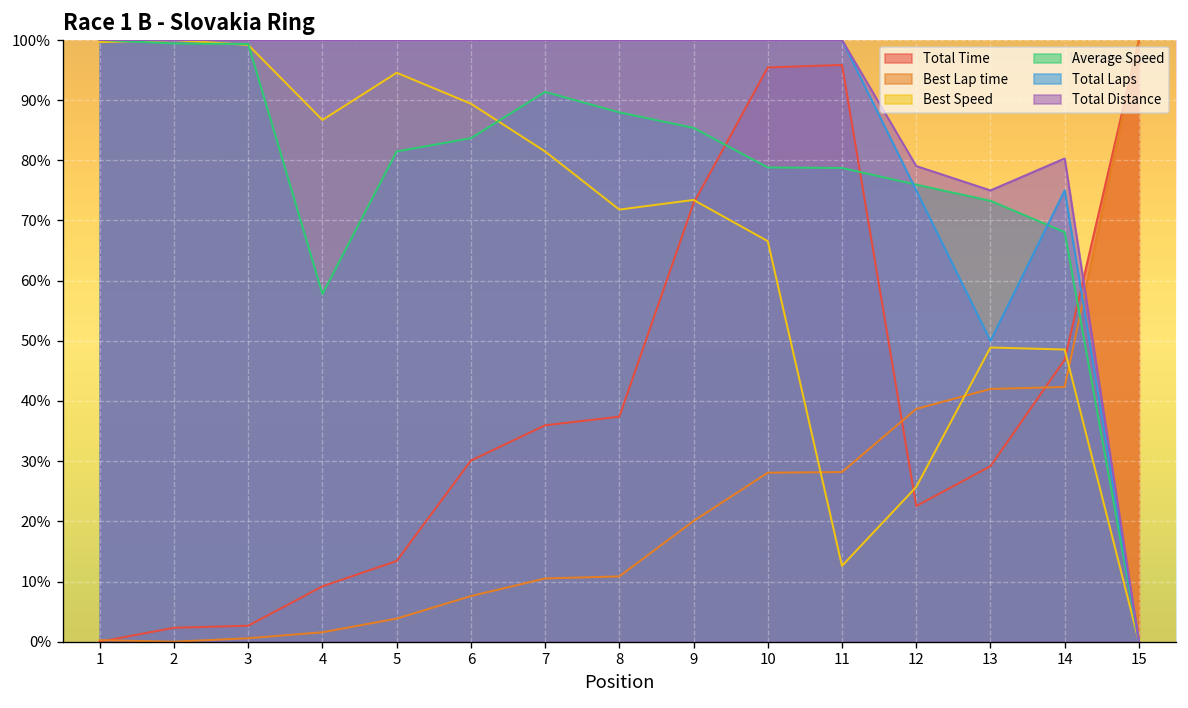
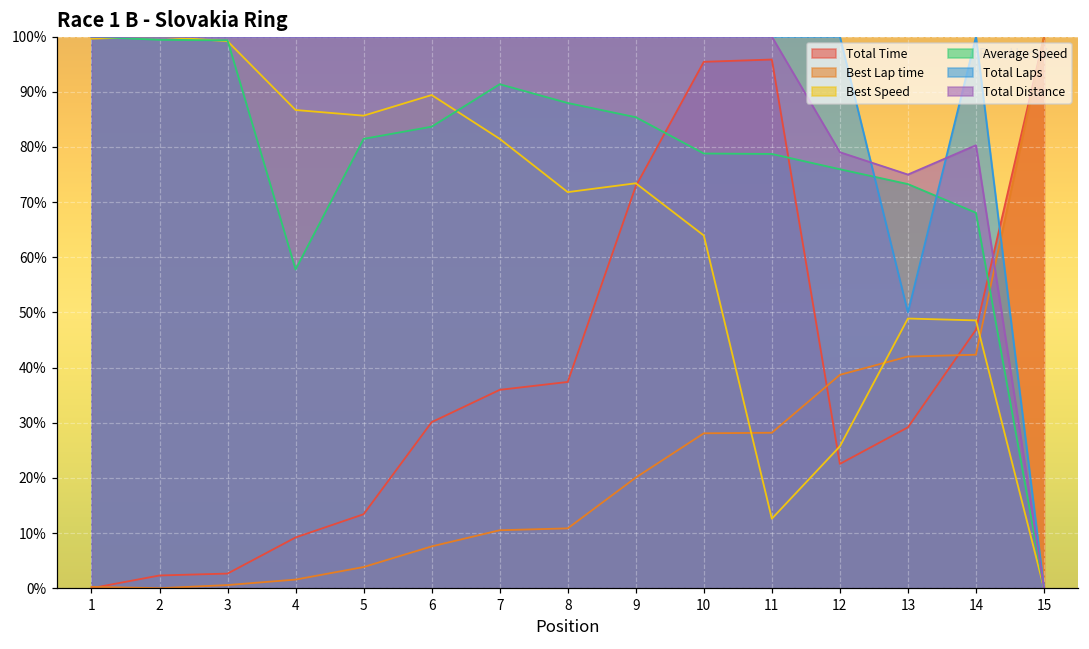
Best Speed, 5: 95% -> 86%
Best Speed, 10: 67% -> 64%
Total Laps, 12: 75% -> 100%
Total Laps, 14: 75% -> 100%
